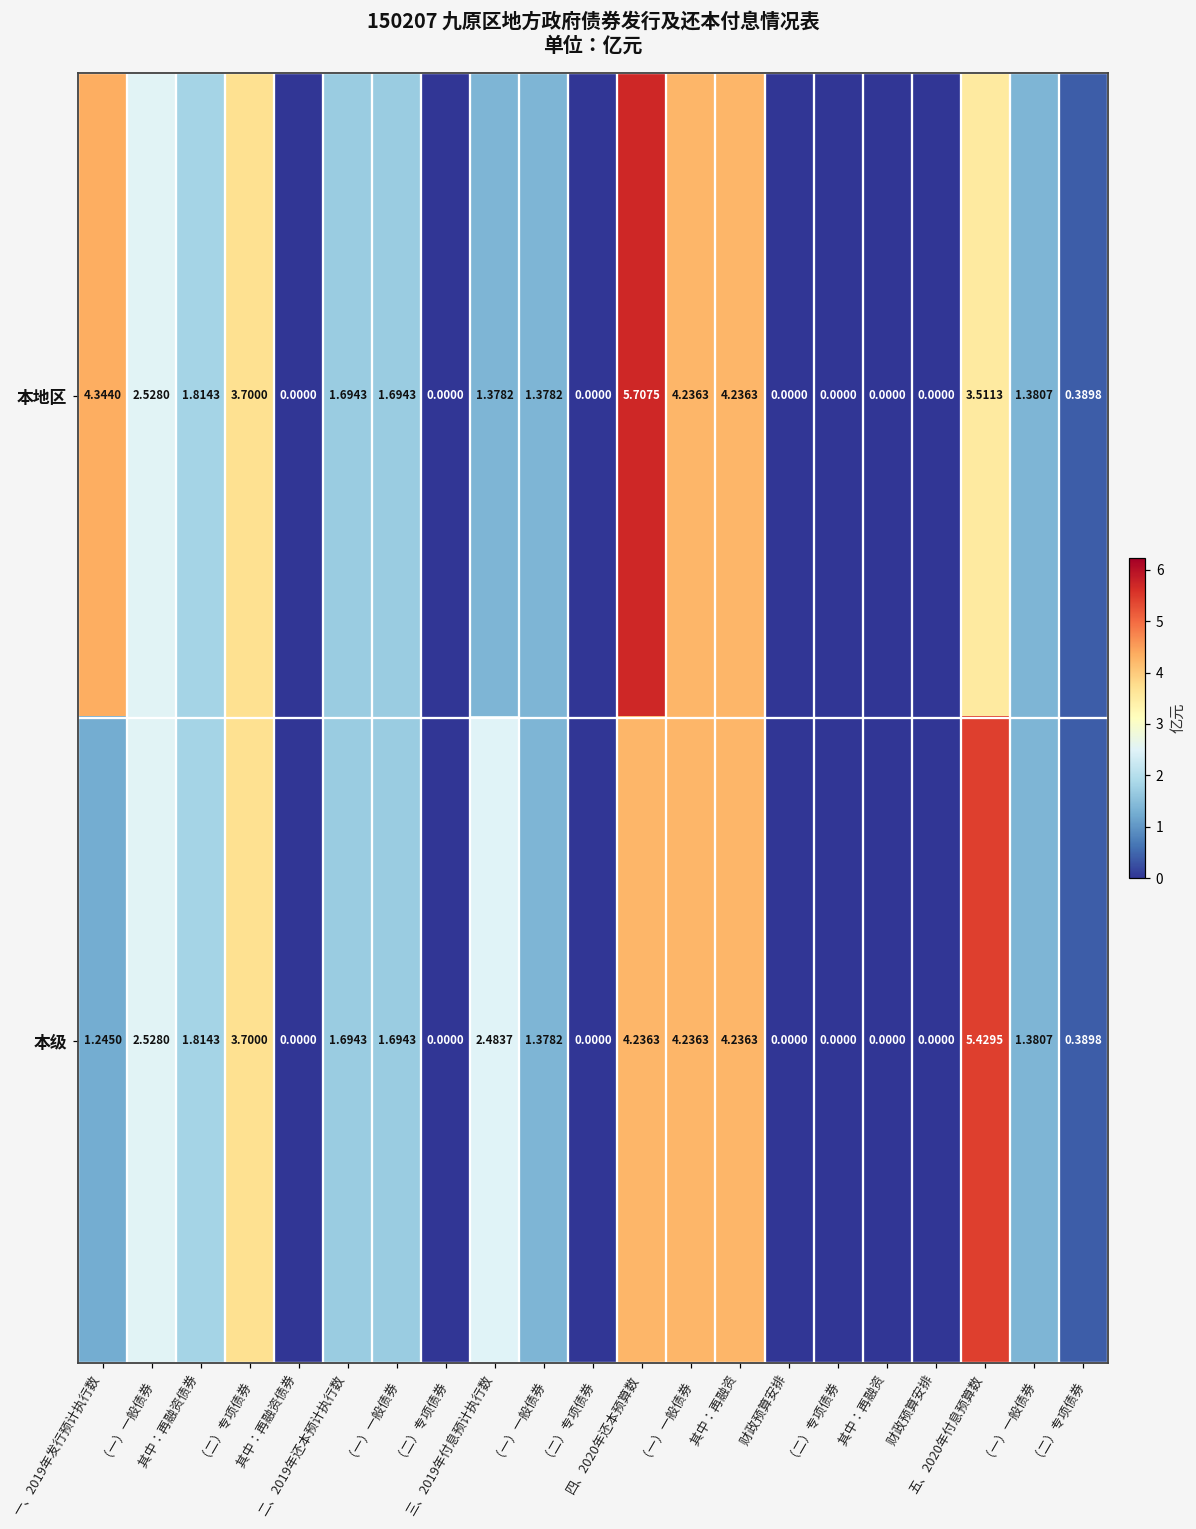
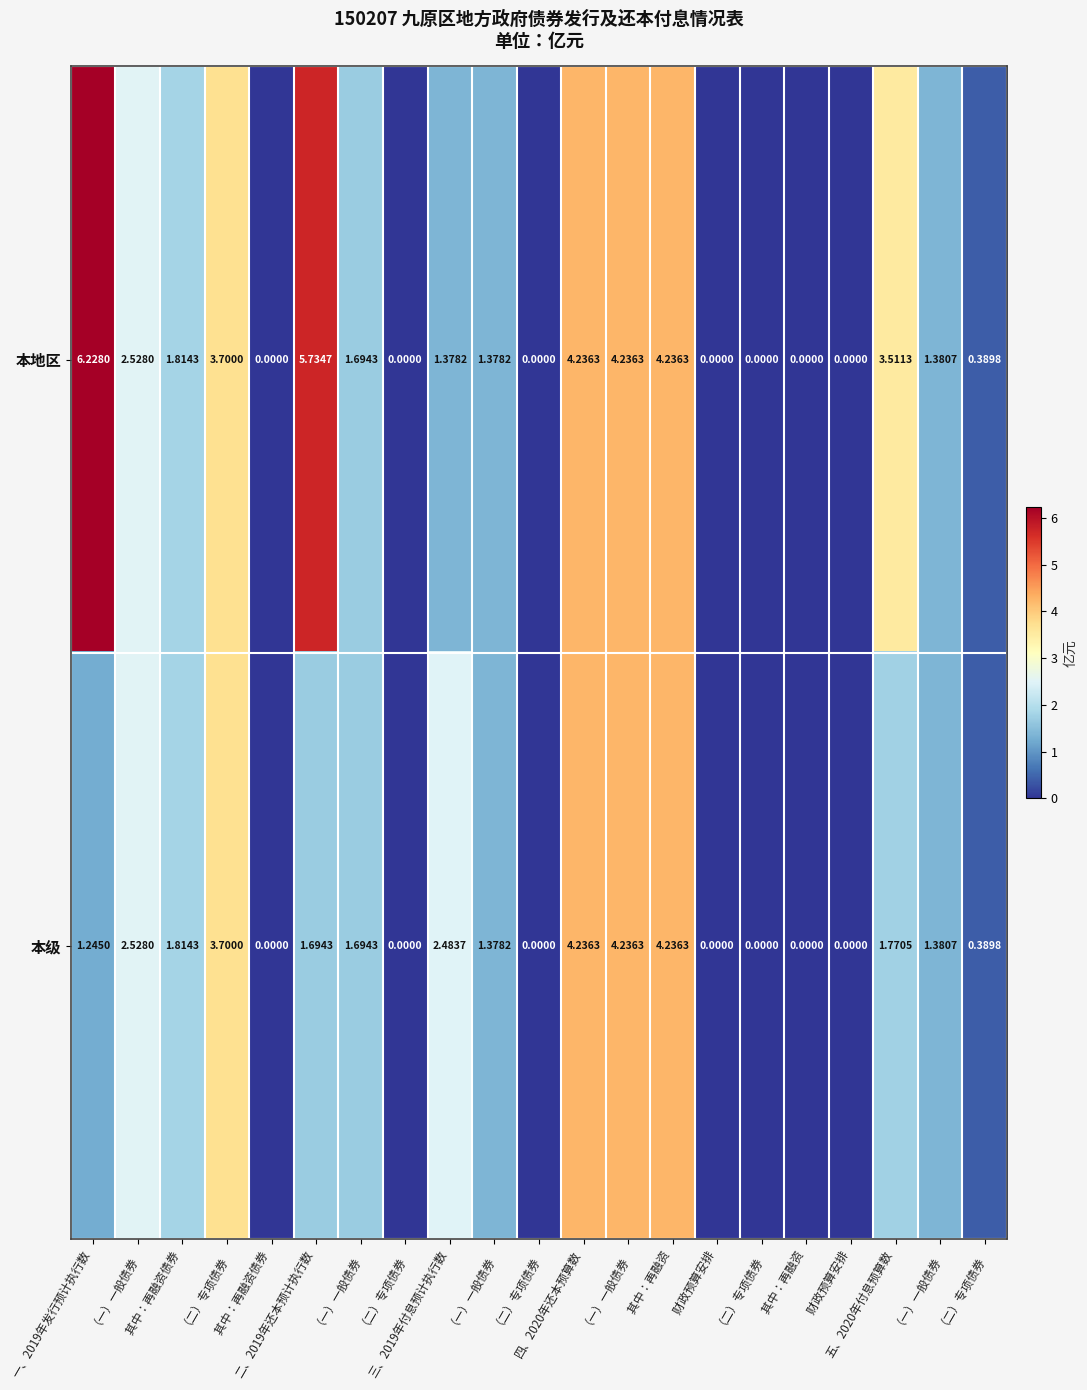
本地区, 一、2019年发行预计执行数: 4.3440 -> 6.2280
本地区, 二、2019年还本预计执行数: 1.6943 -> 5.7347
本地区, 四、2020年还本预算数: 5.7075 -> 4.2363
本级, 五、2020年付息预算数: 5.4295 -> 1.7705
